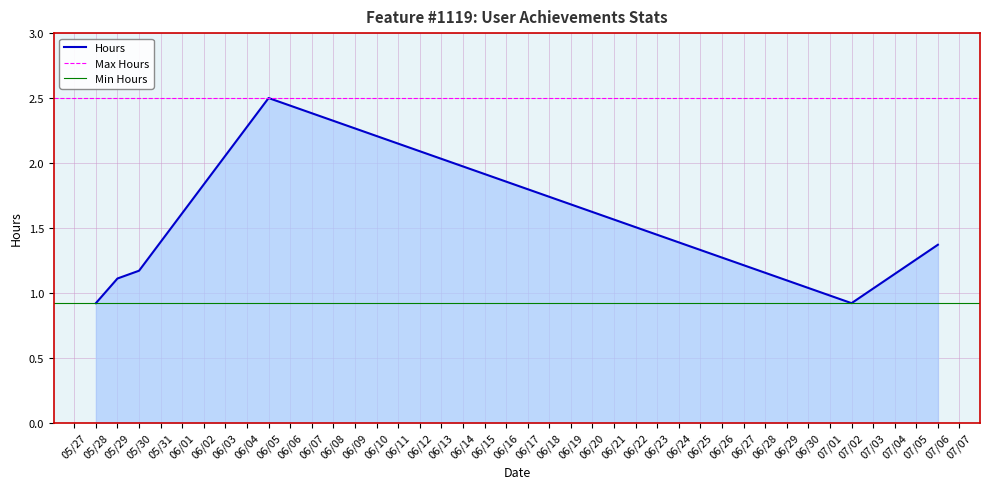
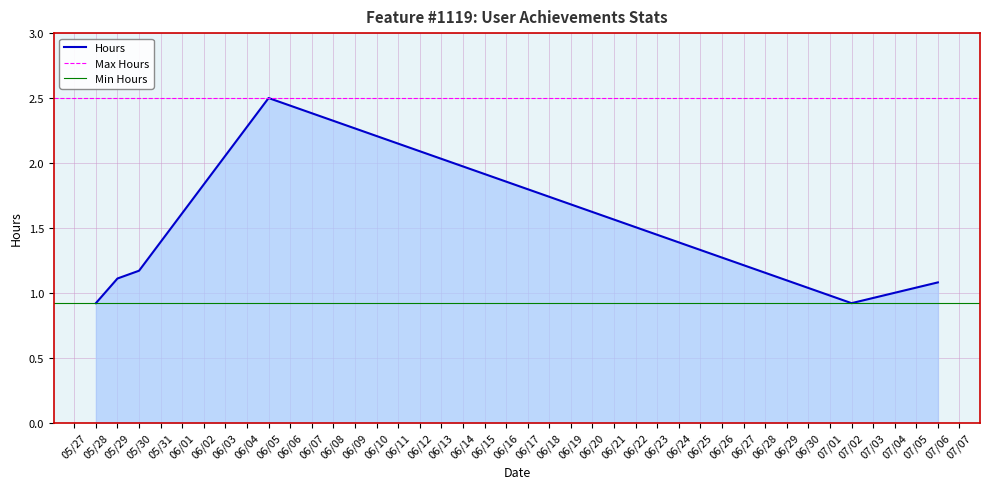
07/06: 1.37 -> 1.08
